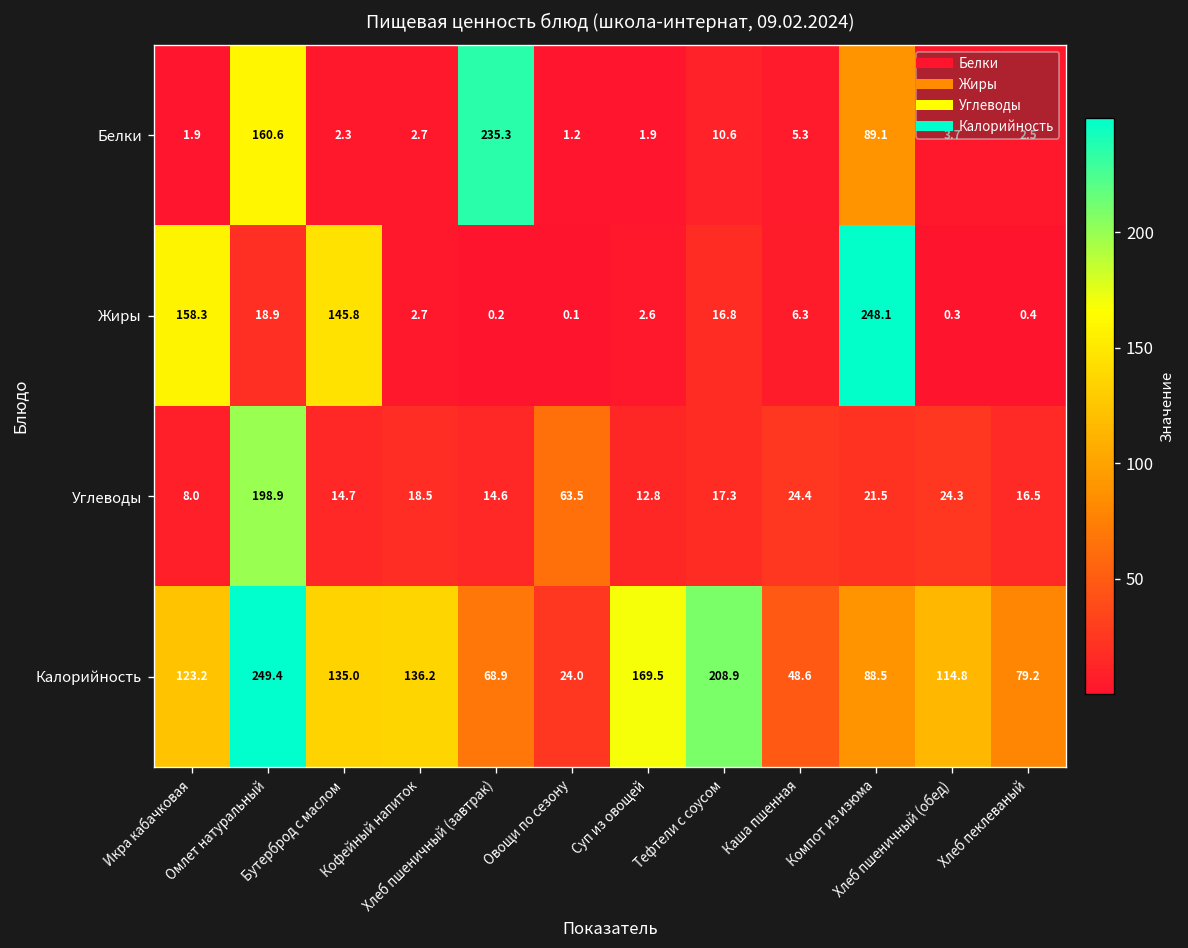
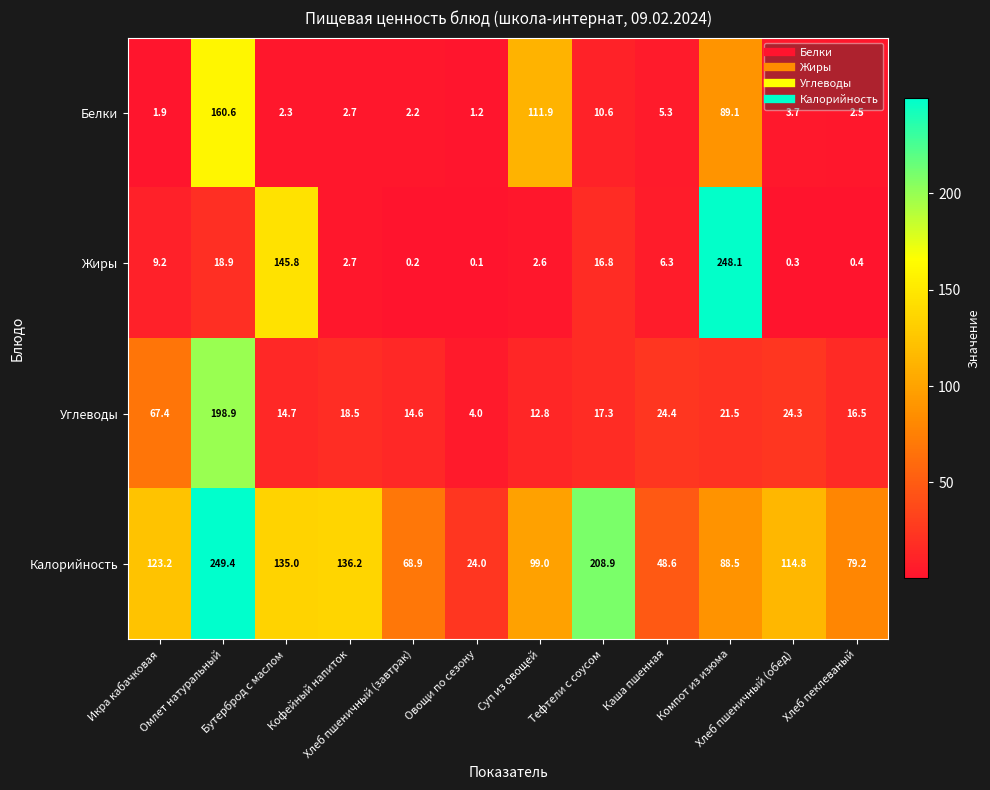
Белки, Хлеб пшеничный (завтрак): 235.3 -> 2.2
Белки, Суп из овощей: 1.9 -> 111.9
Жиры, Икра кабачковая: 158.3 -> 9.2
Углеводы, Икра кабачковая: 8.0 -> 67.4
Углеводы, Овощи по сезону: 63.5 -> 4.0
Калорийность, Суп из овощей: 169.5 -> 99.0
